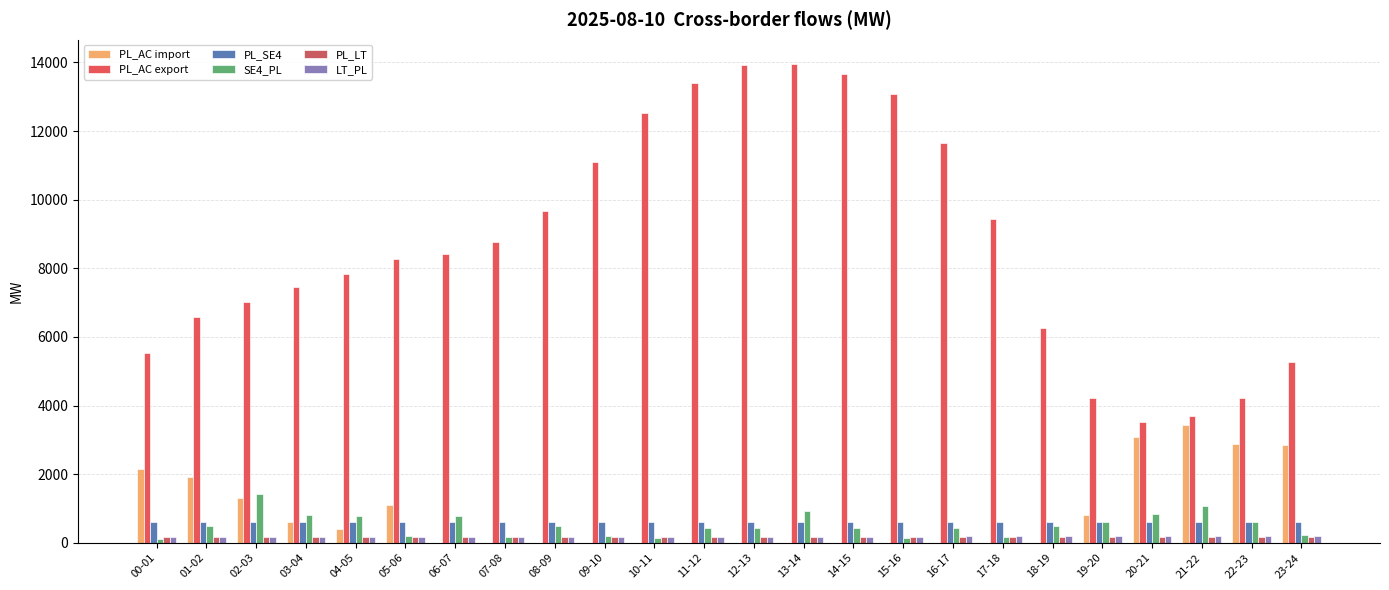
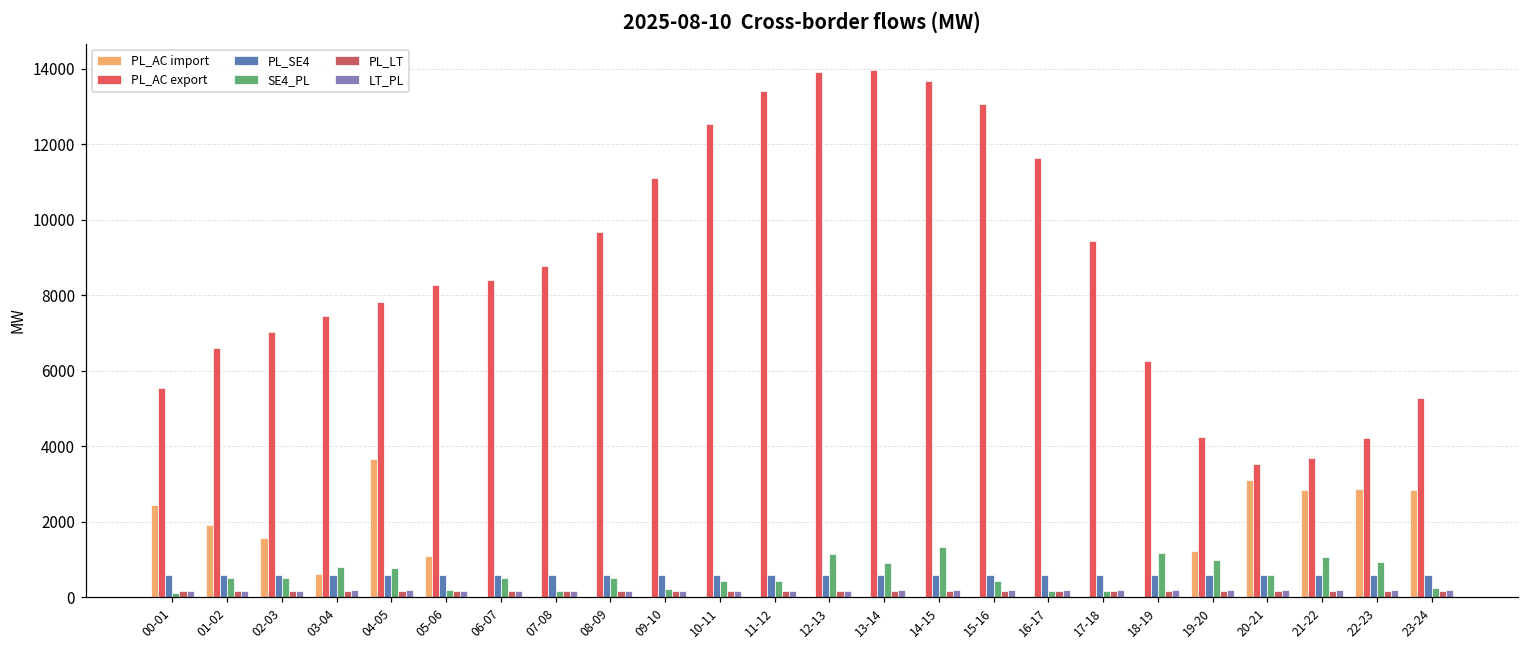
PL_AC import, 00-01: 2200 -> 2400
PL_AC import, 02-03: 1300 -> 1600
SE4_PL, 02-03: 1400 -> 500
PL_AC import, 04-05: 400 -> 3700
SE4_PL, 06-07: 800 -> 500
SE4_PL, 10-11: 200 -> 400
SE4_PL, 12-13: 400 -> 1100
SE4_PL, 14-15: 400 -> 1300
SE4_PL, 15-16: 100 -> 400
SE4_PL, 16-17: 400 -> 200
SE4_PL, 18-19: 500 -> 1200
PL_AC import, 19-20: 800 -> 1200
SE4_PL, 19-20: 600 -> 1000
SE4_PL, 20-21: 900 -> 600
PL_AC import, 21-22: 3400 -> 2800
SE4_PL, 22-23: 600 -> 900
